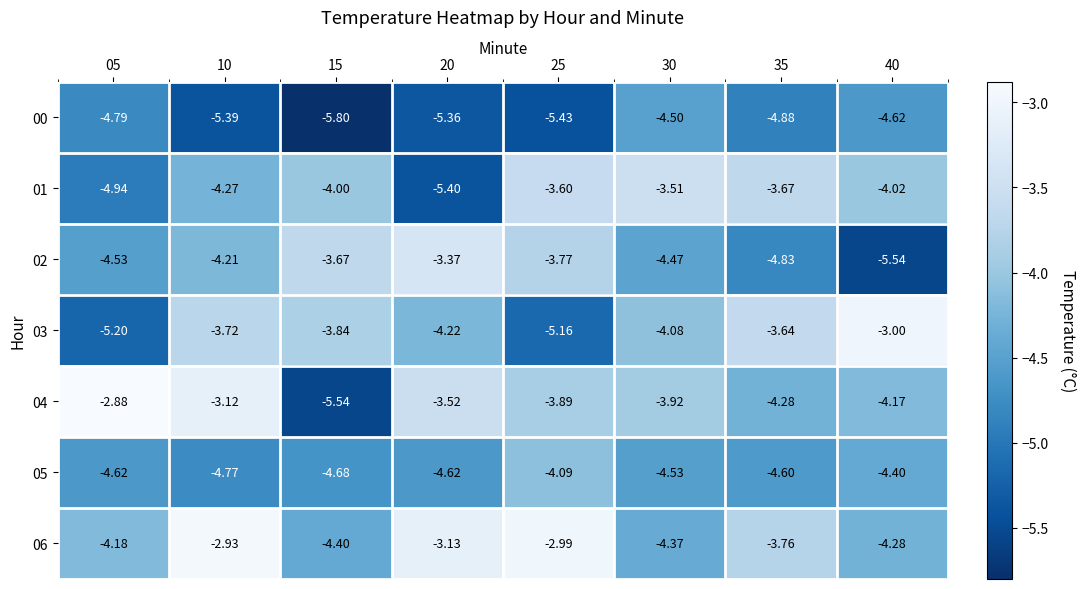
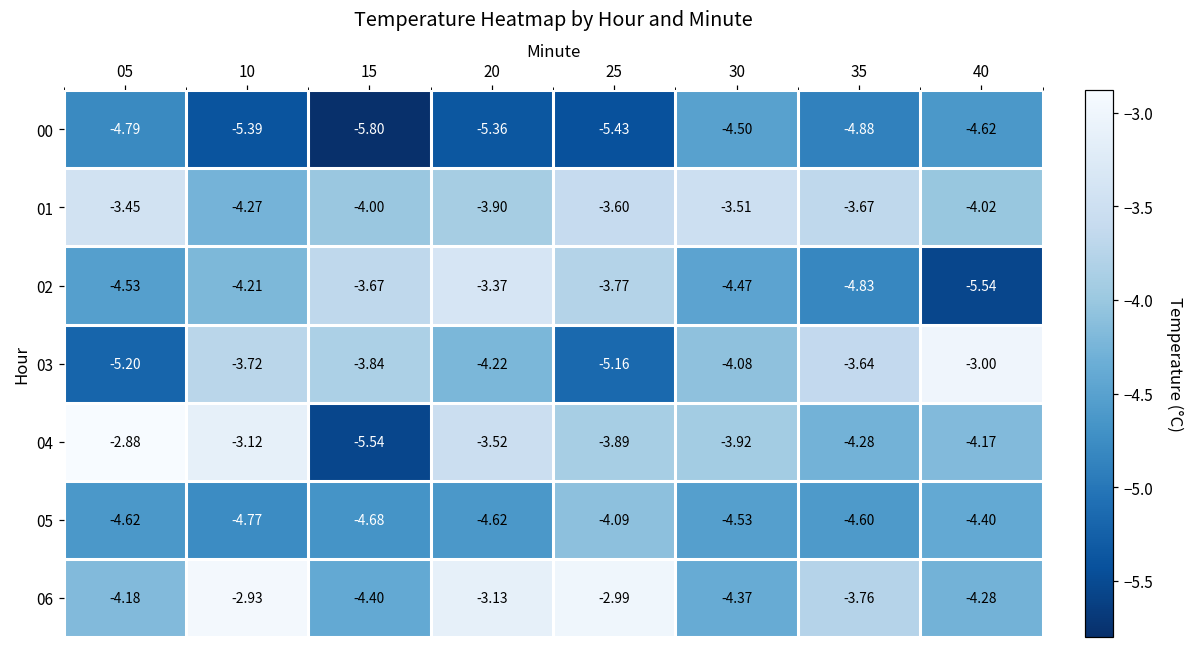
01, 05: -4.94 -> -3.45
01, 20: -5.40 -> -3.90
